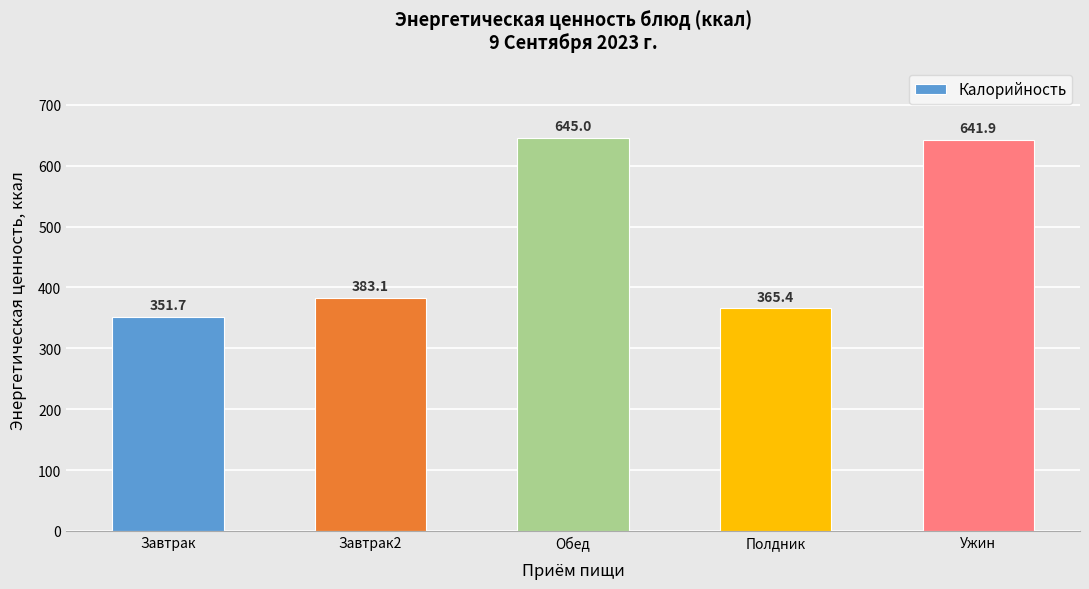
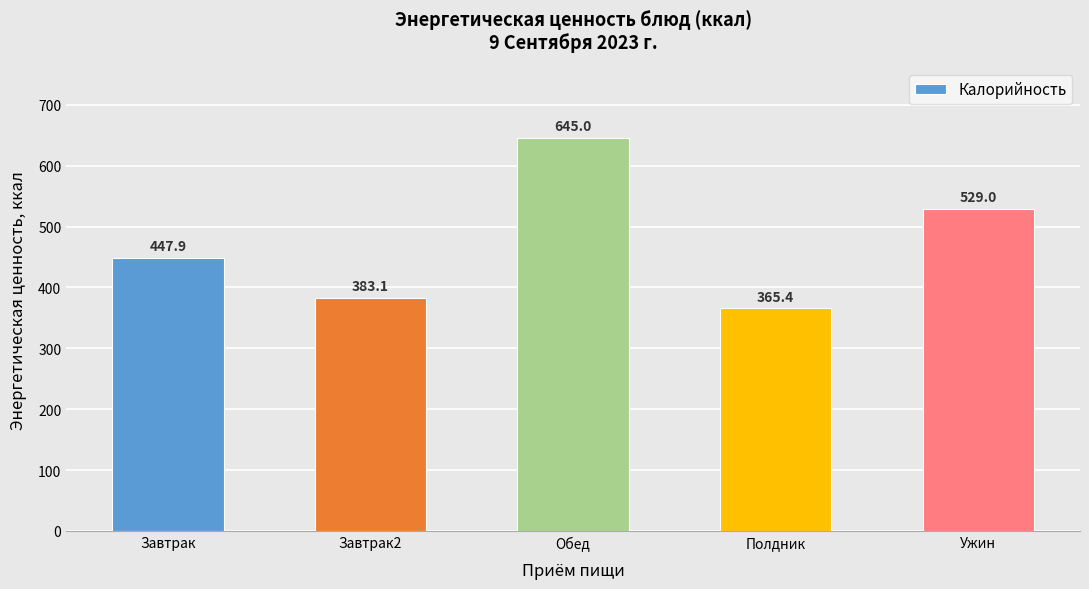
Завтрак: 351.7 -> 447.9
Ужин: 641.9 -> 529.0
